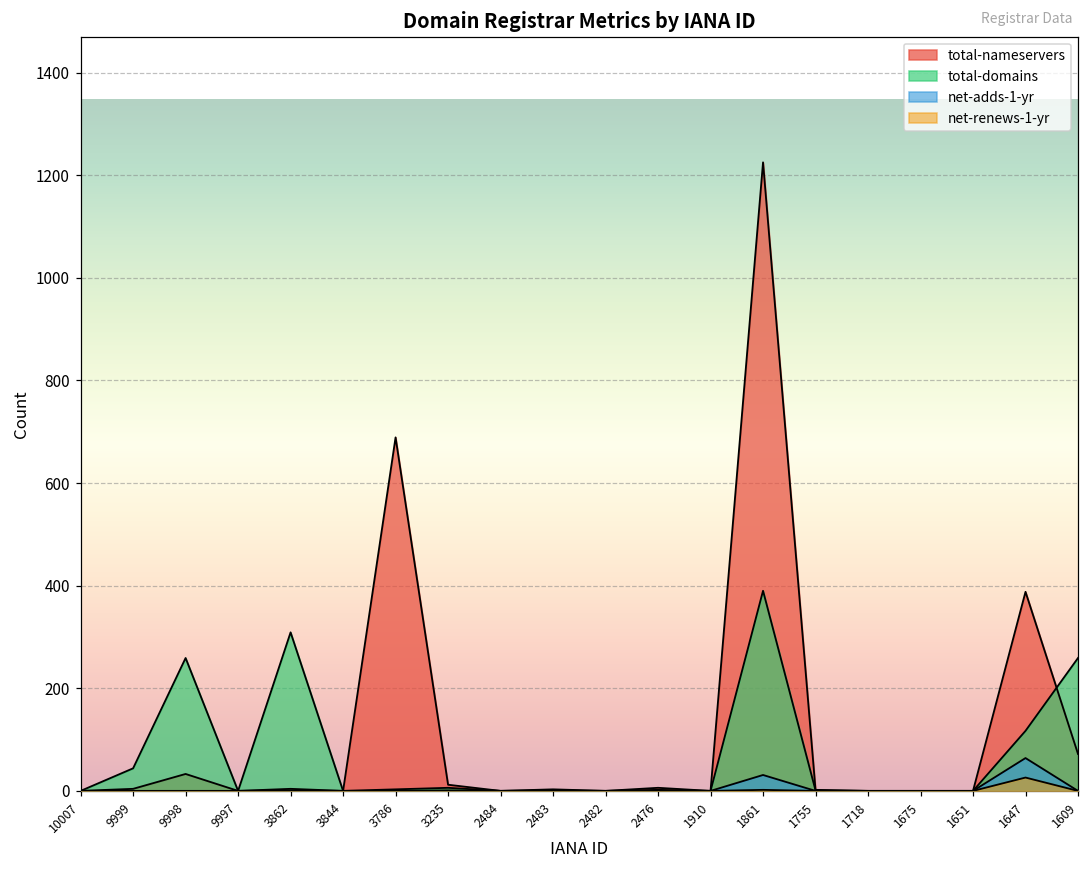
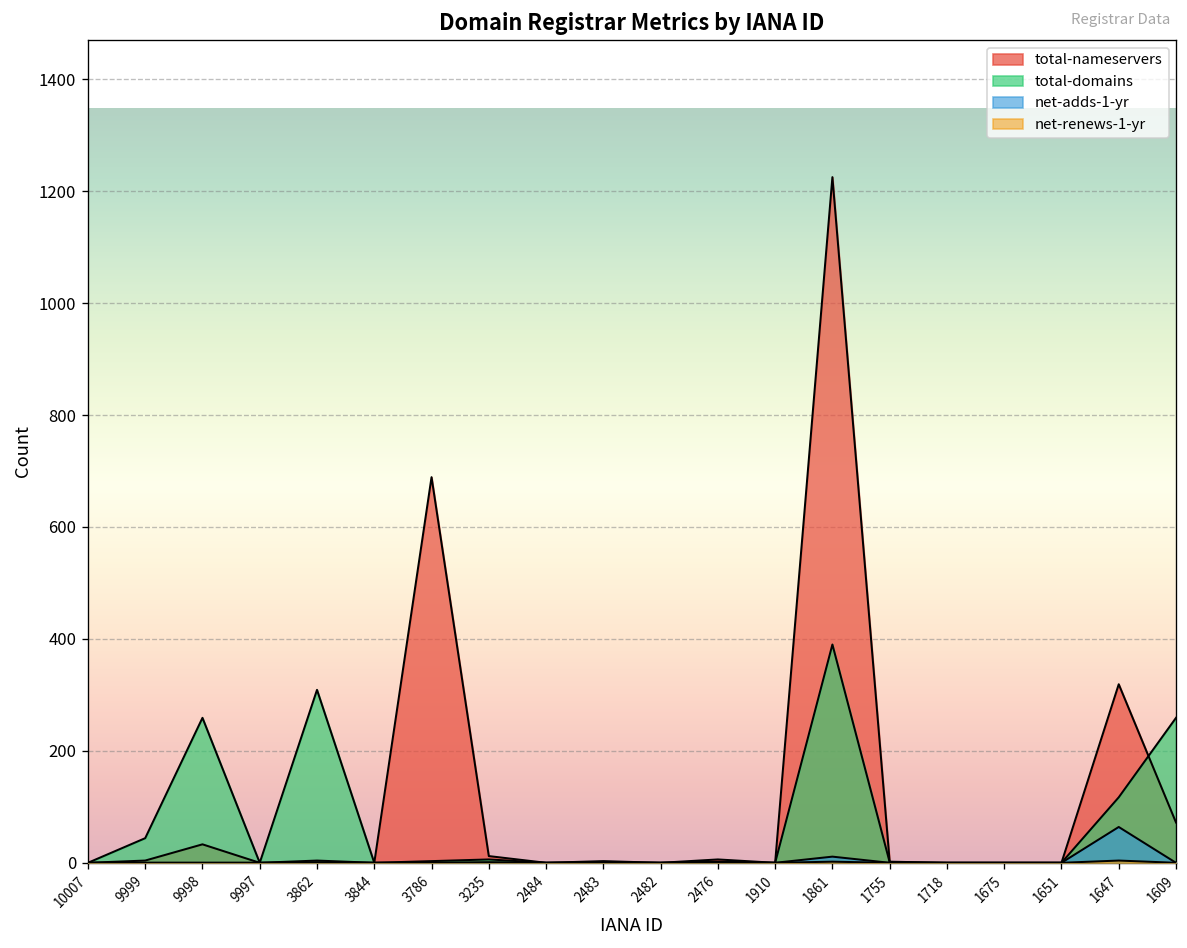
net-adds-1-yr, 1861: 30 -> 10
total-nameservers, 1647: 390 -> 320
net-renews-1-yr, 1647: 30 -> 0
